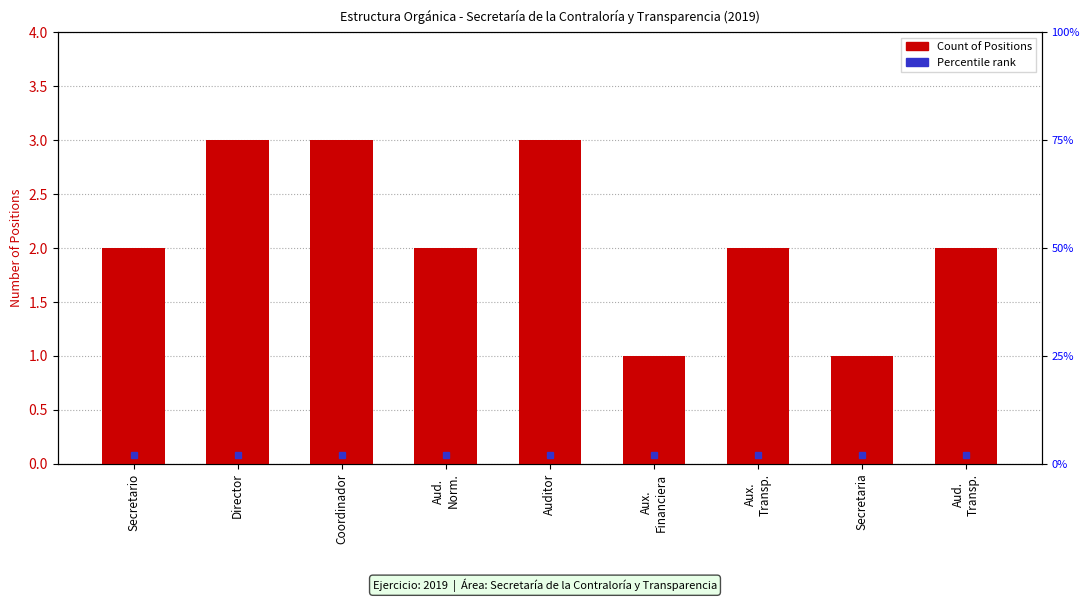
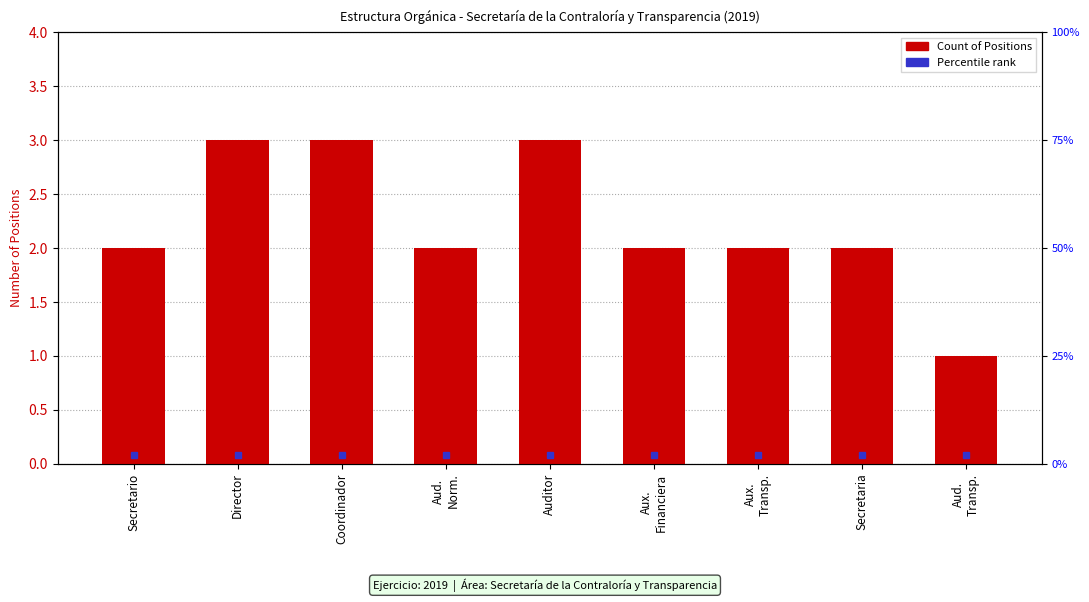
Count of Positions, Aux. Financiera: 1 -> 2
Count of Positions, Secretaria: 1 -> 2
Count of Positions, Aud. Transp.: 2 -> 1
